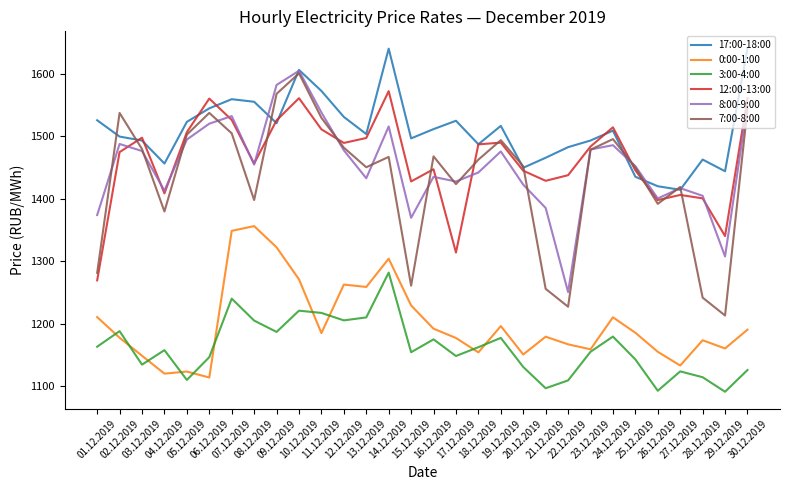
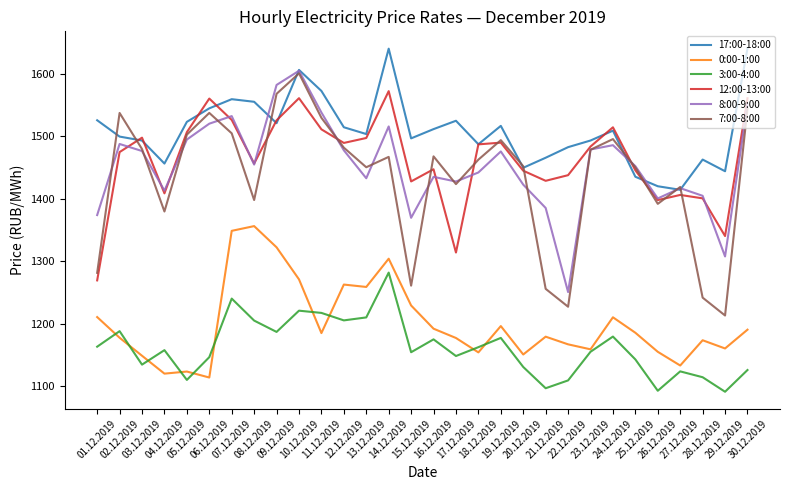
17:00-18:00, 12.12.2019: 1530 -> 1510
